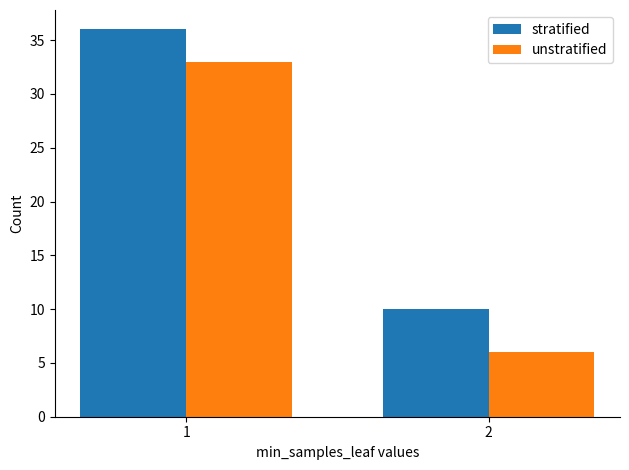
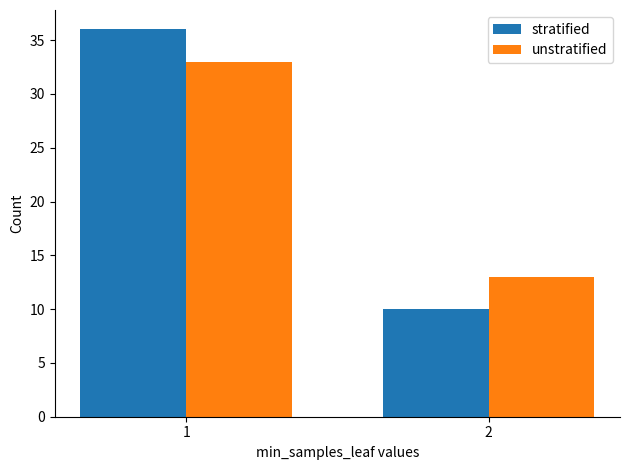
unstratified, 2: 6 -> 13
